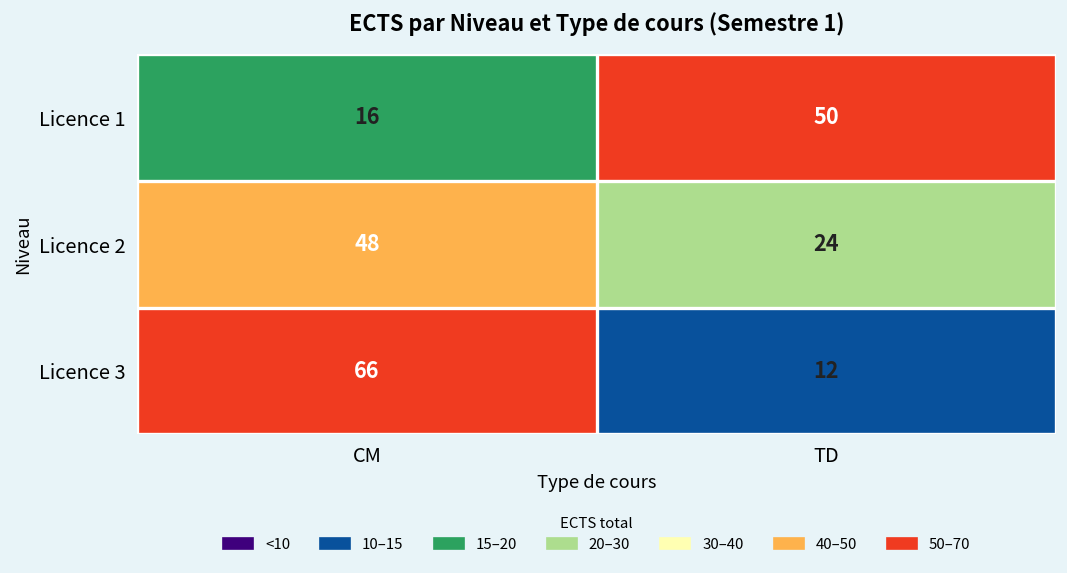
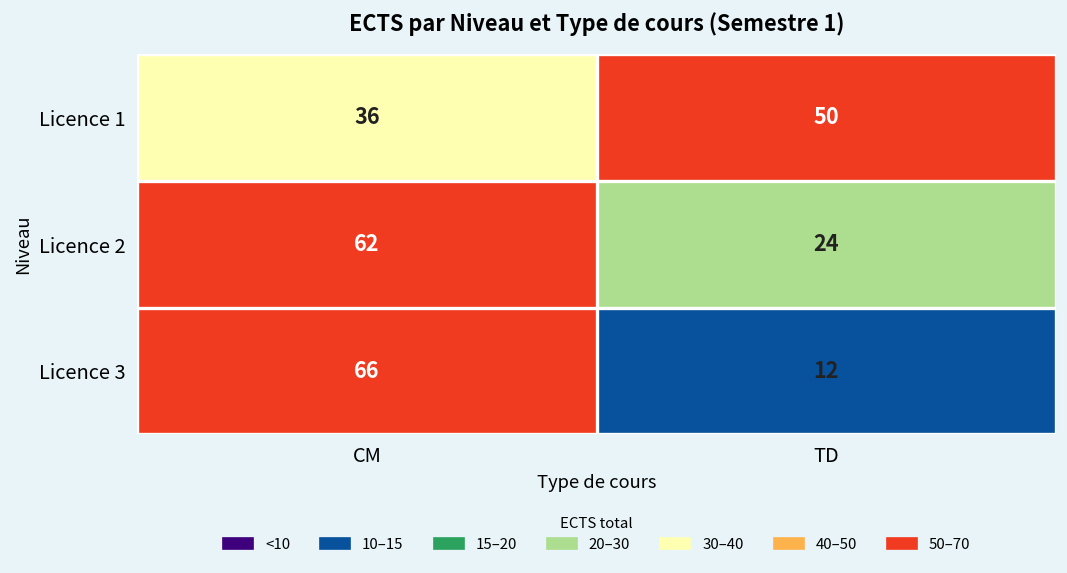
Licence 1, CM: 16 -> 36
Licence 2, CM: 48 -> 62
